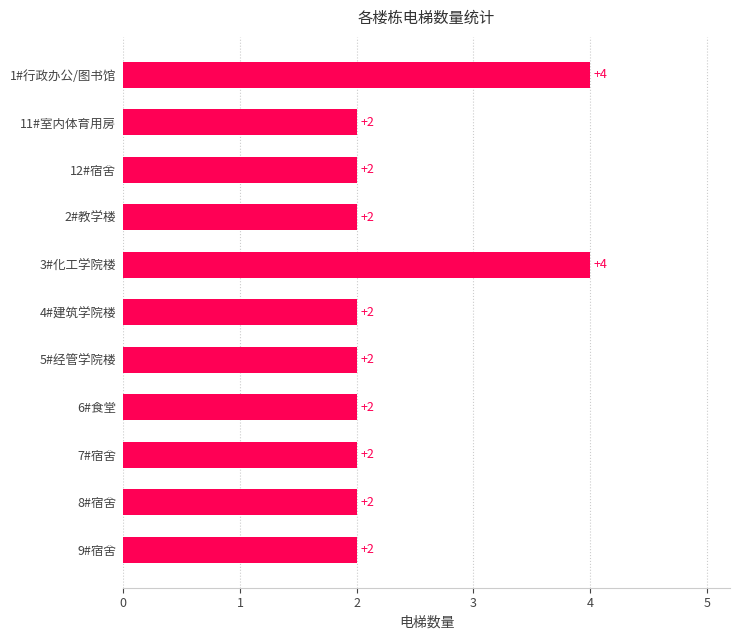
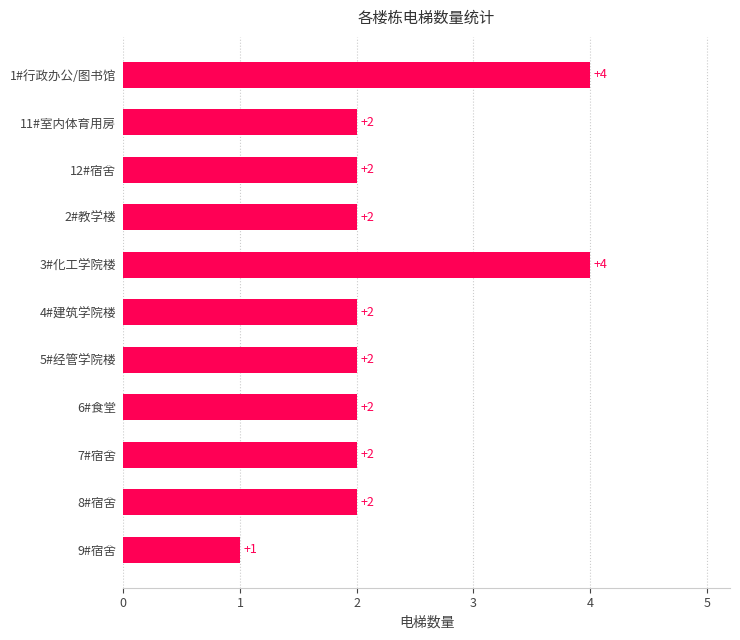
9#宿舍: +2 -> +1
